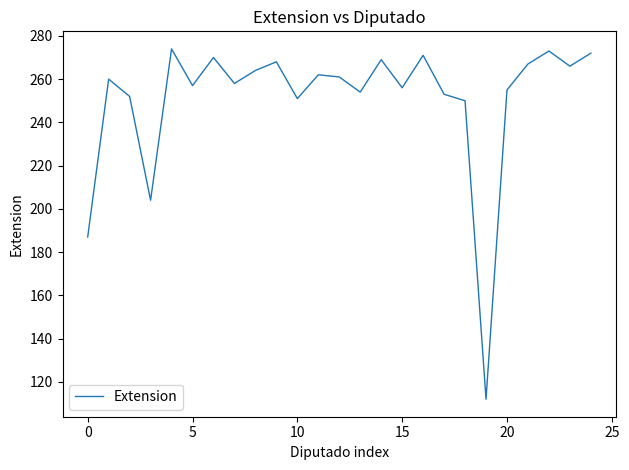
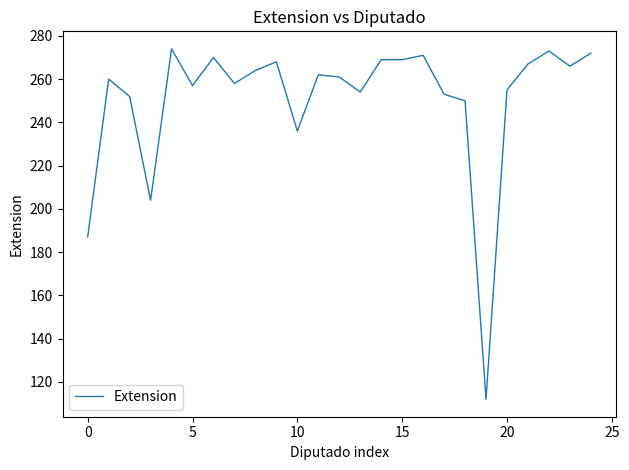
10: 251 -> 236
15: 256 -> 269
